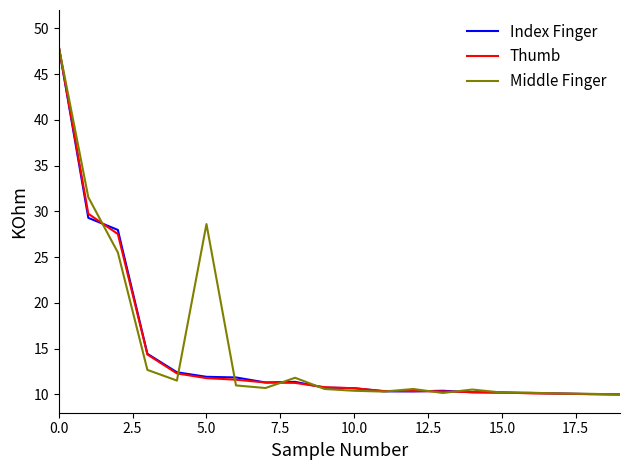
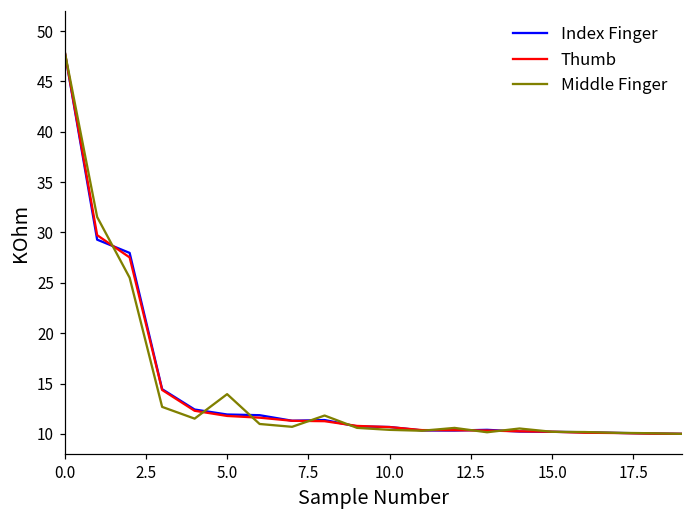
Middle Finger, 5.0: 29 -> 14
